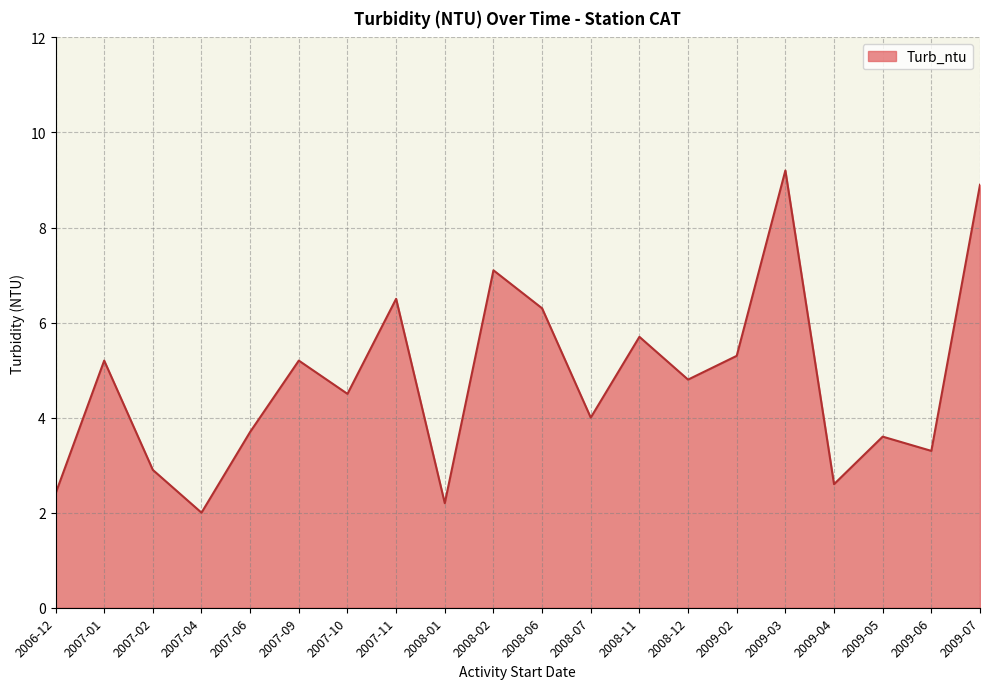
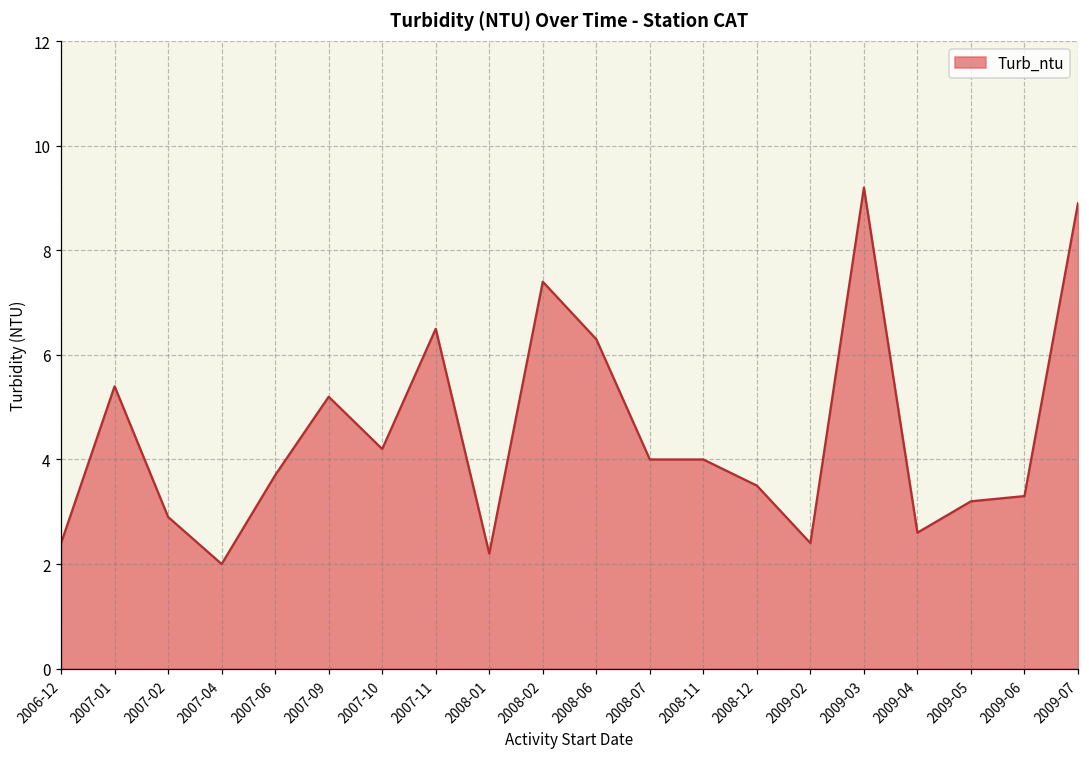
2007-01: 5.2 -> 5.4
2007-10: 4.5 -> 4.2
2008-02: 7.1 -> 7.4
2008-11: 5.7 -> 4.0
2008-12: 4.8 -> 3.5
2009-02: 5.3 -> 2.4
2009-05: 3.6 -> 3.2
